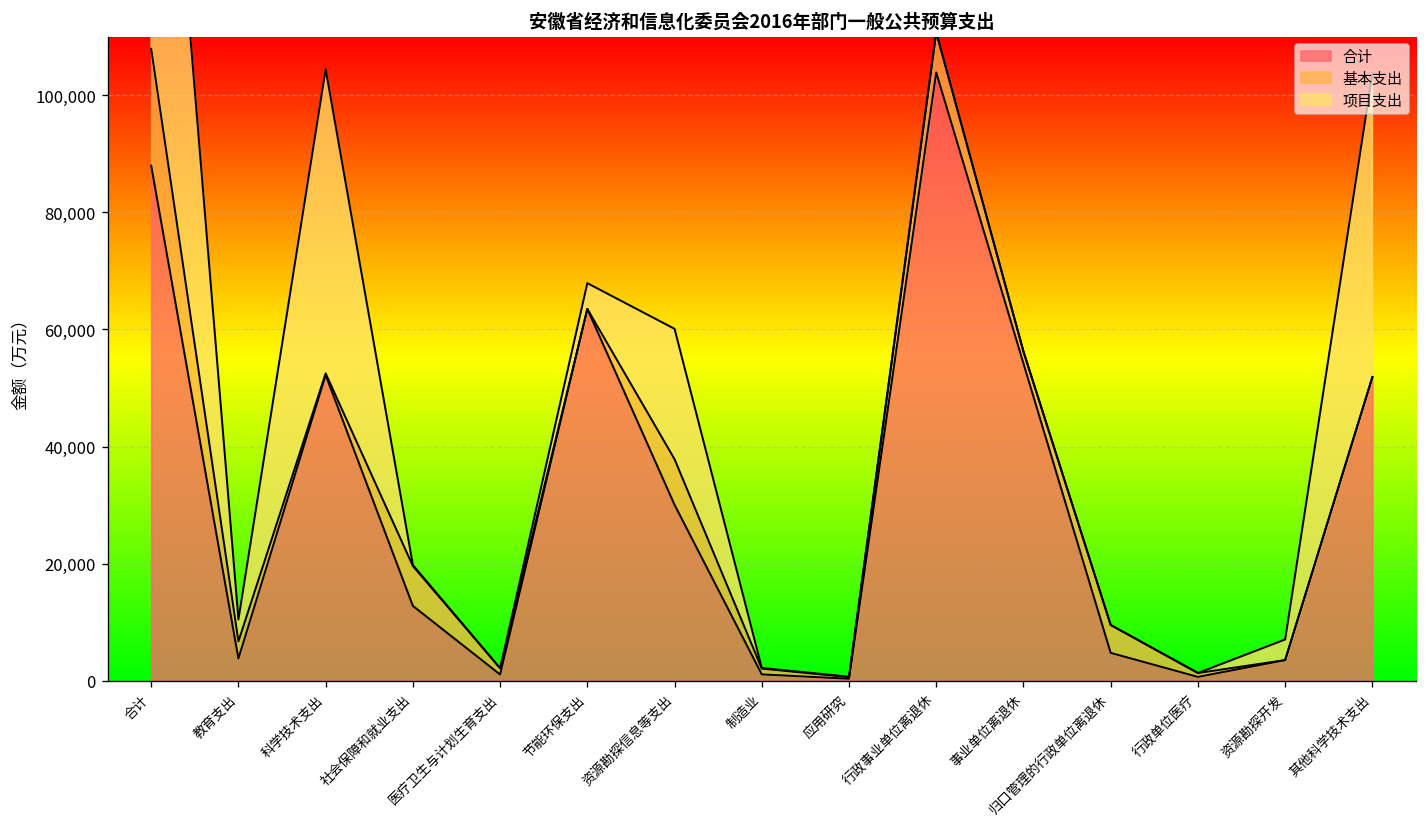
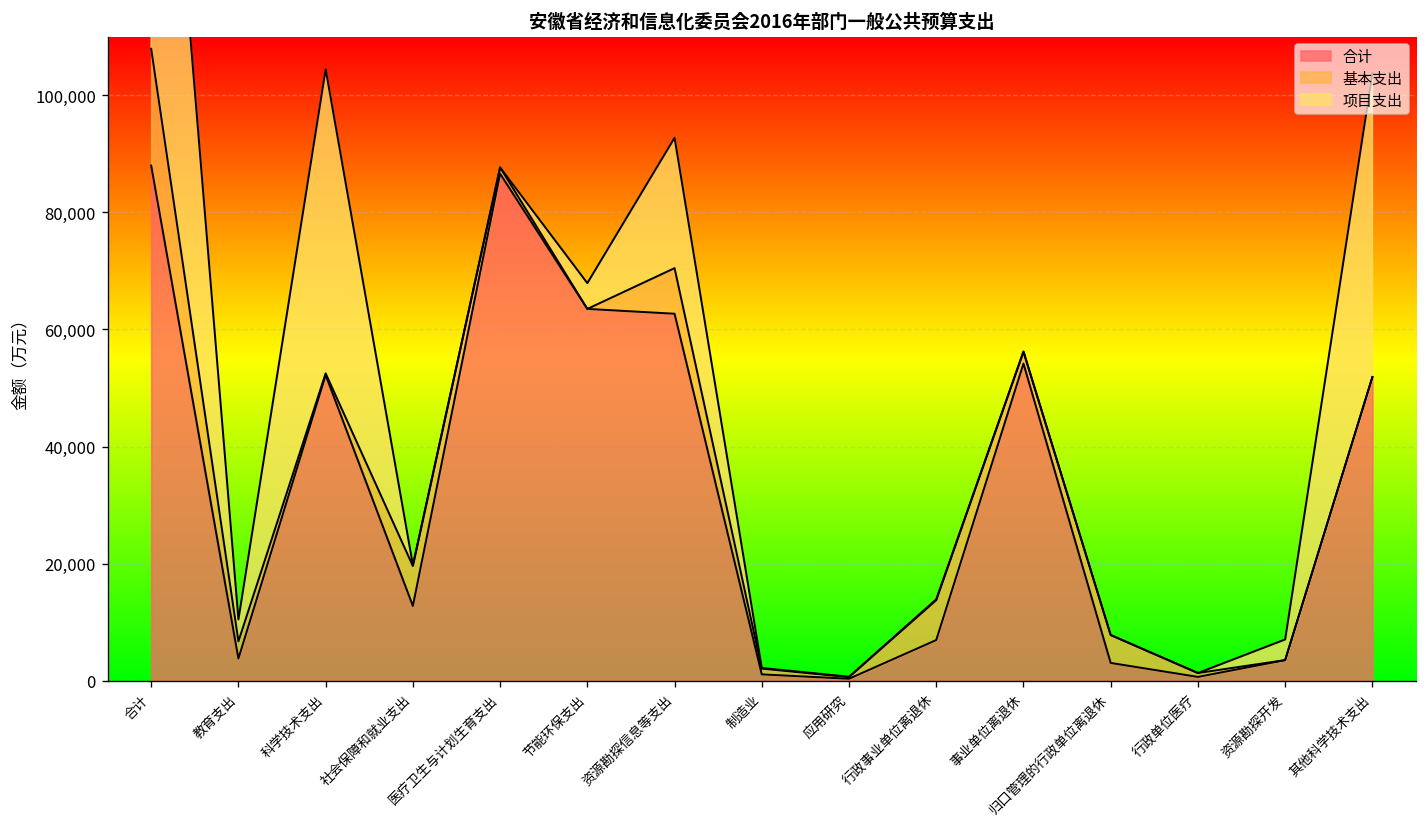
合计, 医疗卫生与计划生育支出: 1,000 -> 87,000
合计, 资源勘探信息等支出: 30,000 -> 63,000
合计, 行政事业单位离退休: 104,000 -> 7,000
合计, 归口管理的行政单位离退休: 5,000 -> 3,000
